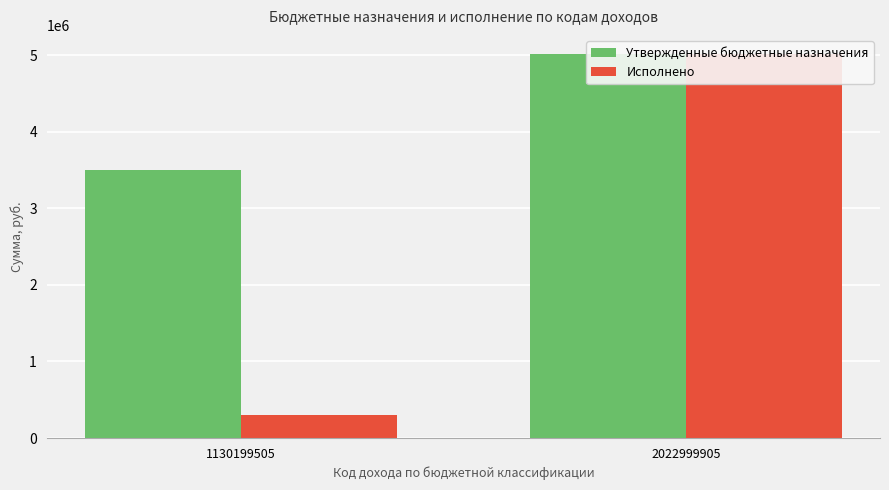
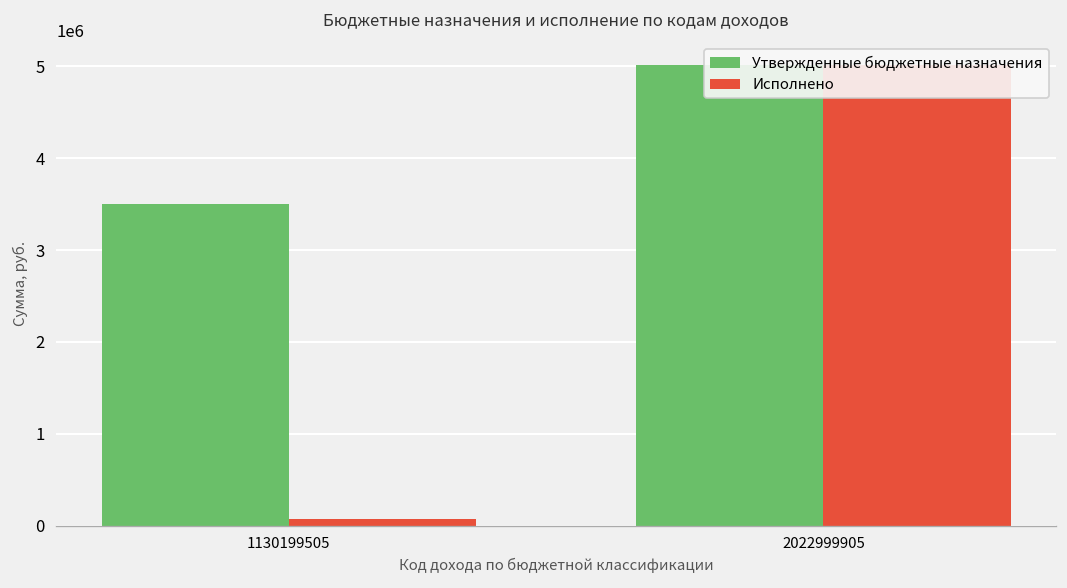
Исполнено, 1130199505: 300000 -> 100000
